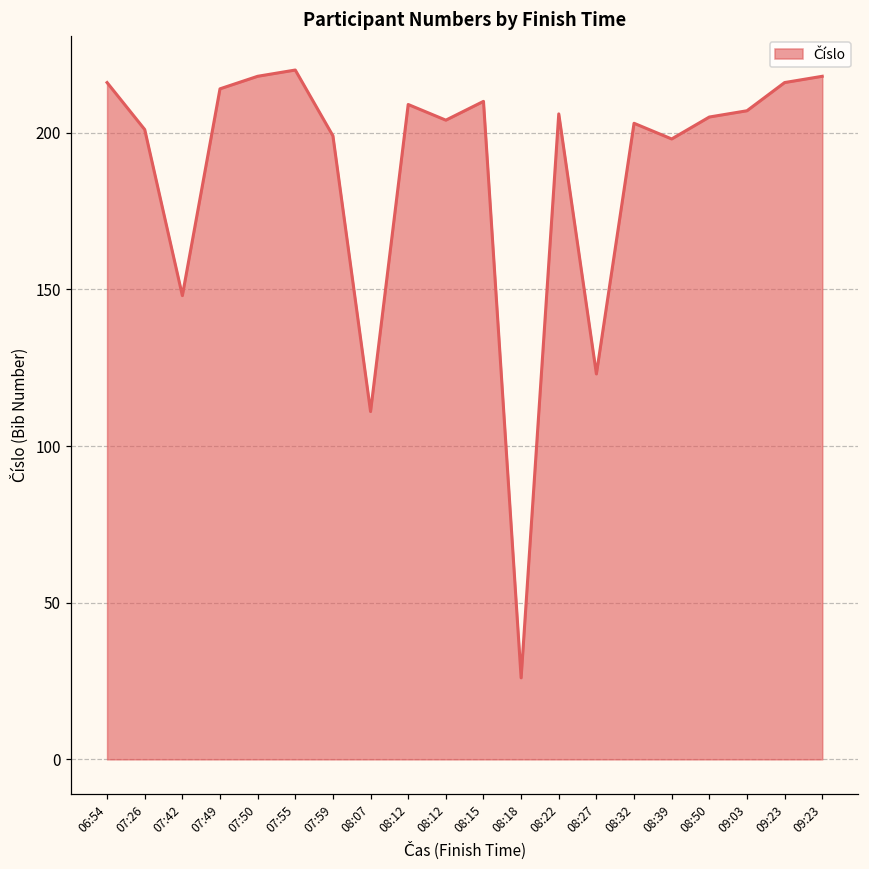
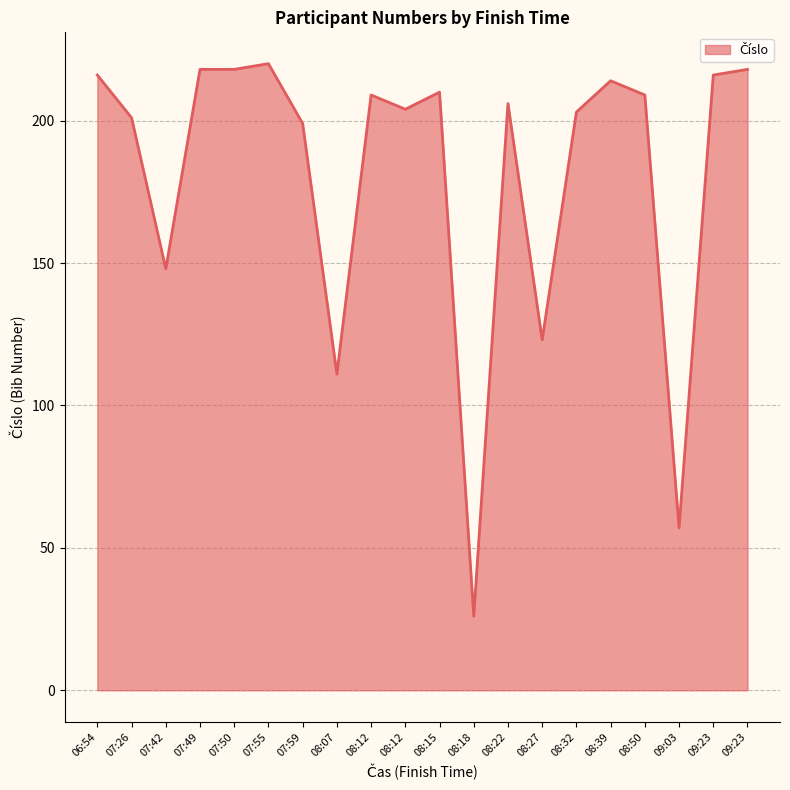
07:49: 214 -> 218
08:39: 198 -> 214
08:50: 205 -> 209
09:03: 207 -> 57
